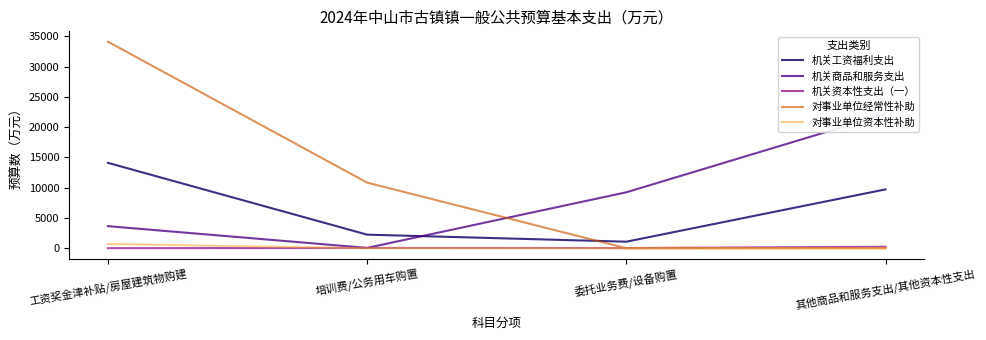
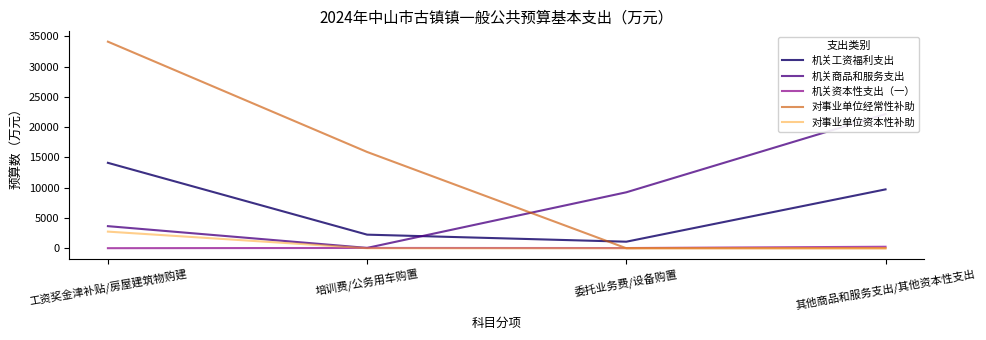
对事业单位资本性补助, 工资奖金津补贴/房屋建筑物购建: 1000 -> 3000
对事业单位经常性补助, 培训费/公务用车购置: 11000 -> 16000
